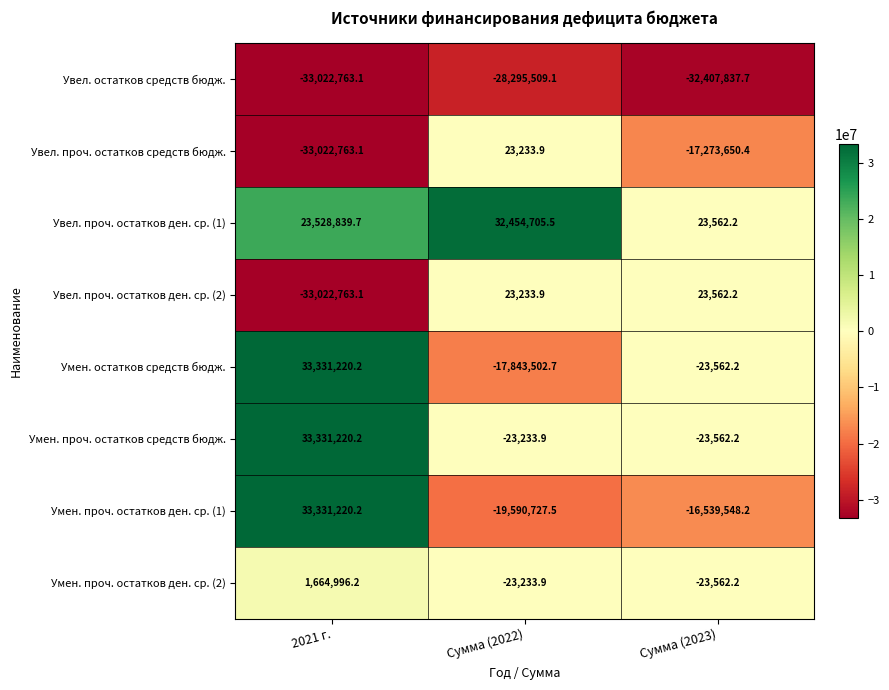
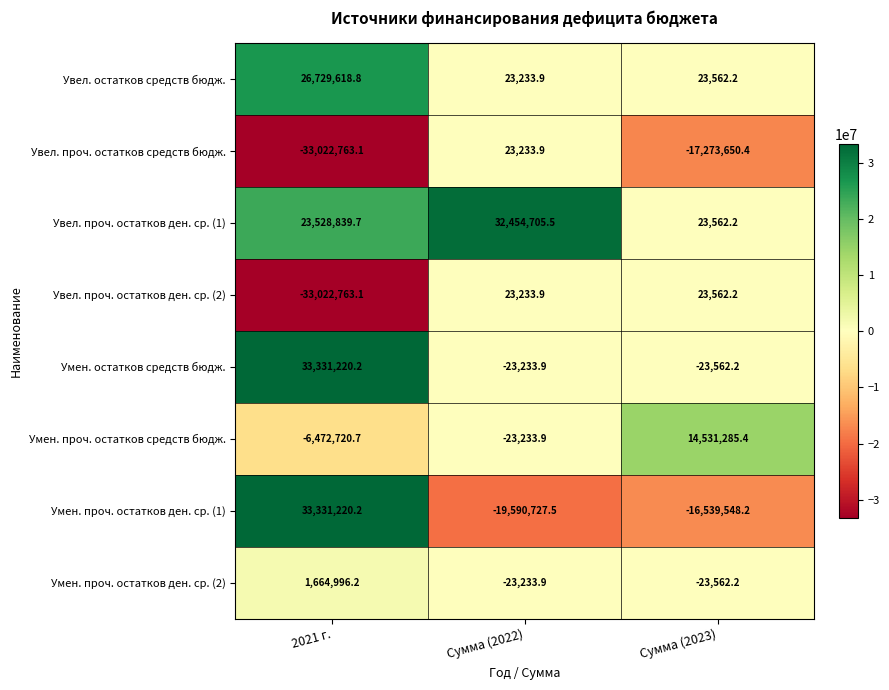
Увел. остатков средств бюдж., 2021 г.: -33,022,763.1 -> 26,729,618.8
Увел. остатков средств бюдж., Сумма (2022): -28,295,509.1 -> 23,233.9
Увел. остатков средств бюдж., Сумма (2023): -32,407,837.7 -> 23,562.2
Умен. остатков средств бюдж., Сумма (2022): -17,843,502.7 -> -23,233.9
Умен. проч. остатков средств бюдж., 2021 г.: 33,331,220.2 -> -6,472,720.7
Умен. проч. остатков средств бюдж., Сумма (2023): -23,562.2 -> 14,531,285.4
